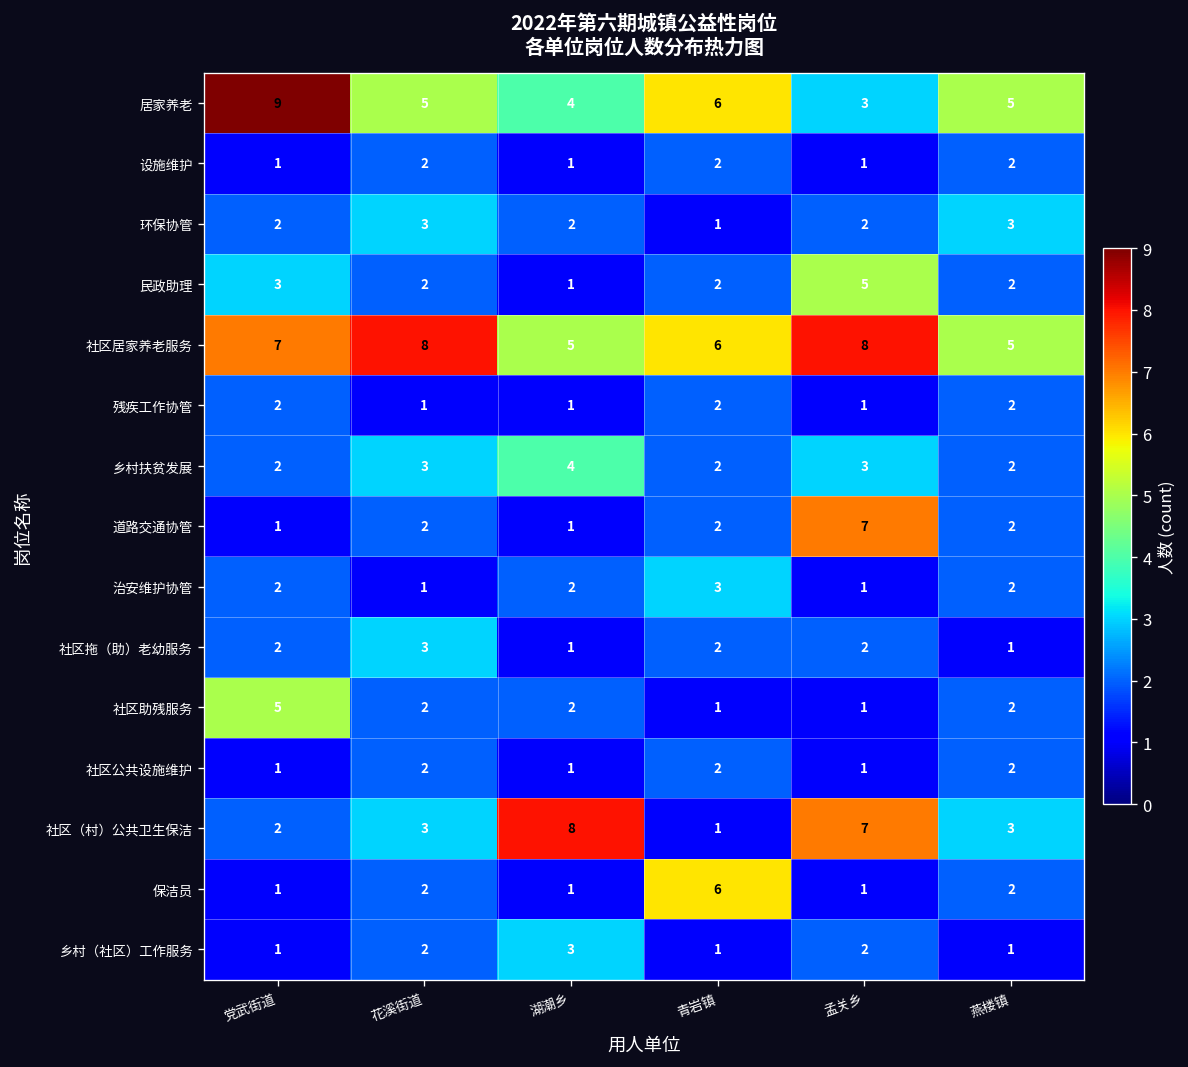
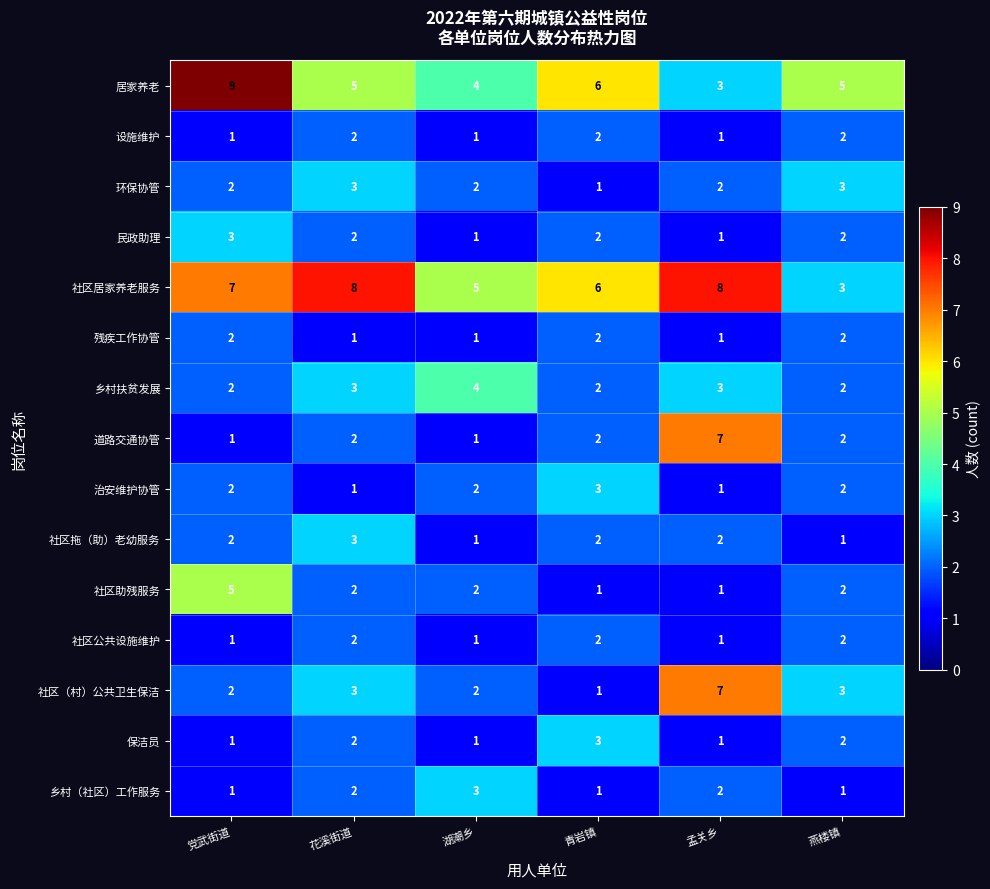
民政助理, 孟关乡: 5 -> 1
社区居家养老服务, 燕楼镇: 5 -> 3
社区（村）公共卫生保洁, 湖潮乡: 8 -> 2
保洁员, 青岩镇: 6 -> 3
